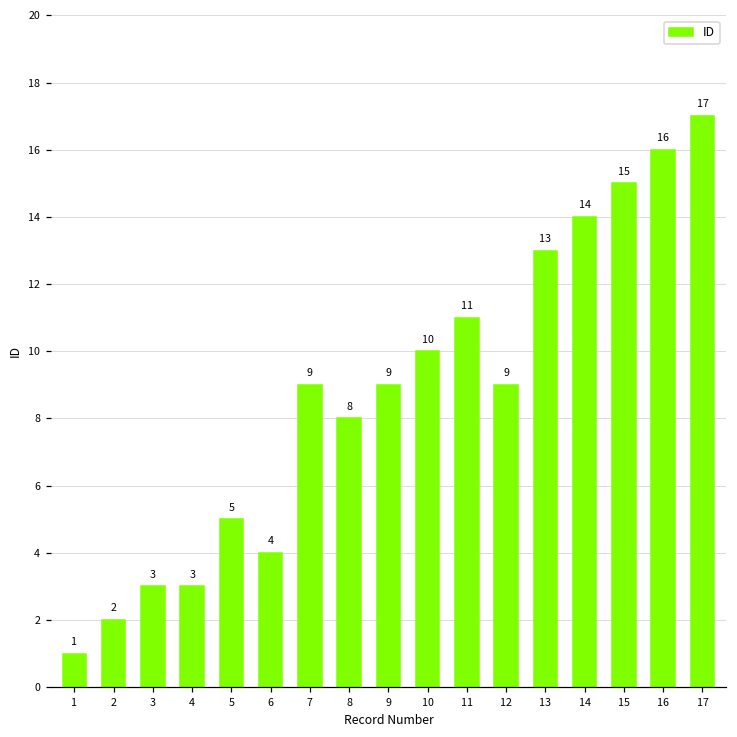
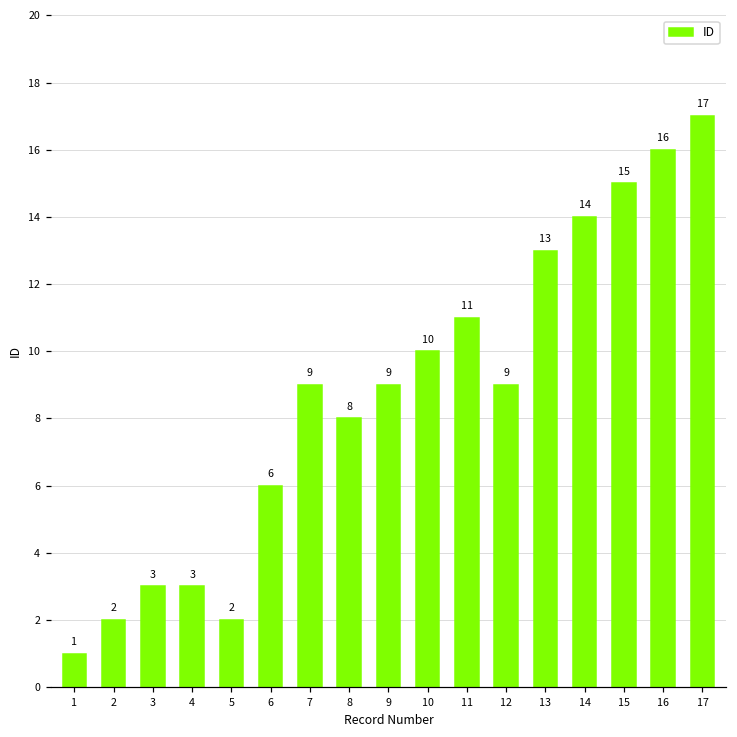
5: 5 -> 2
6: 4 -> 6
